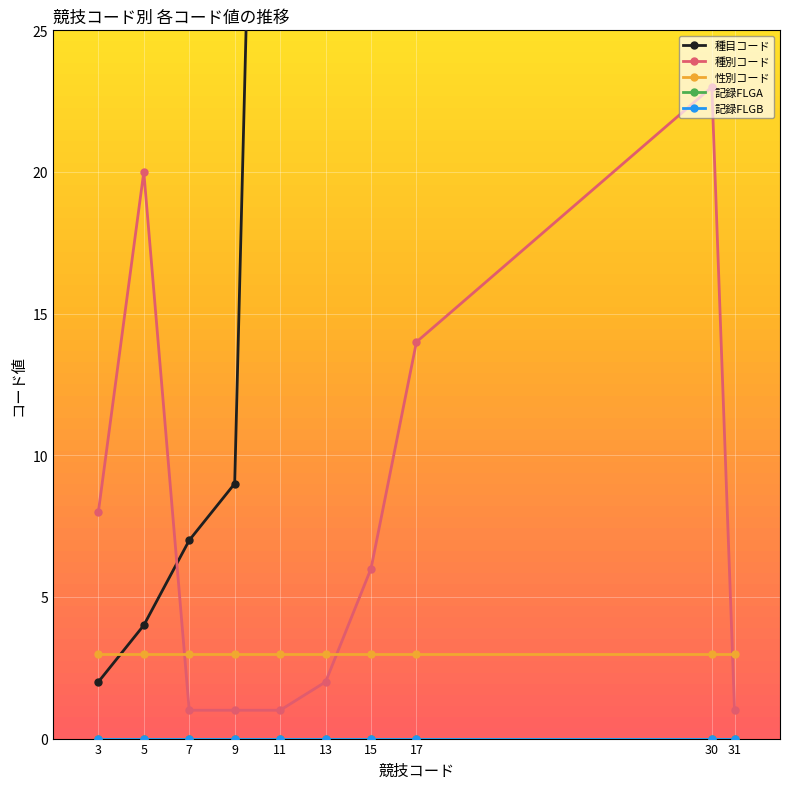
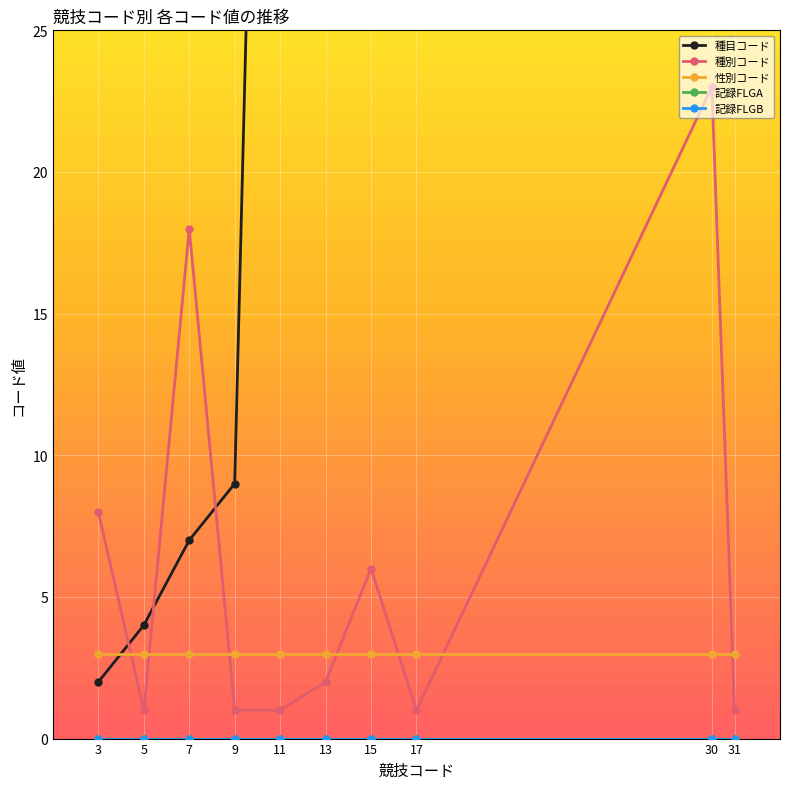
種別コード, 5: 20 -> 1
種別コード, 7: 1 -> 18
種別コード, 17: 14 -> 1
